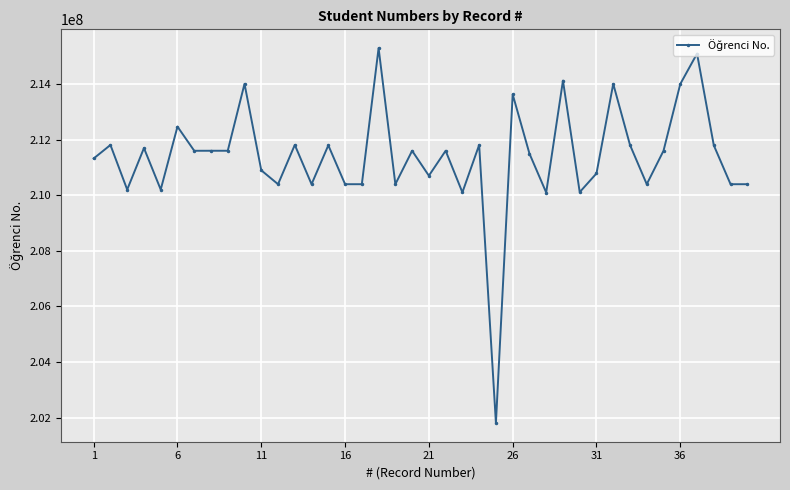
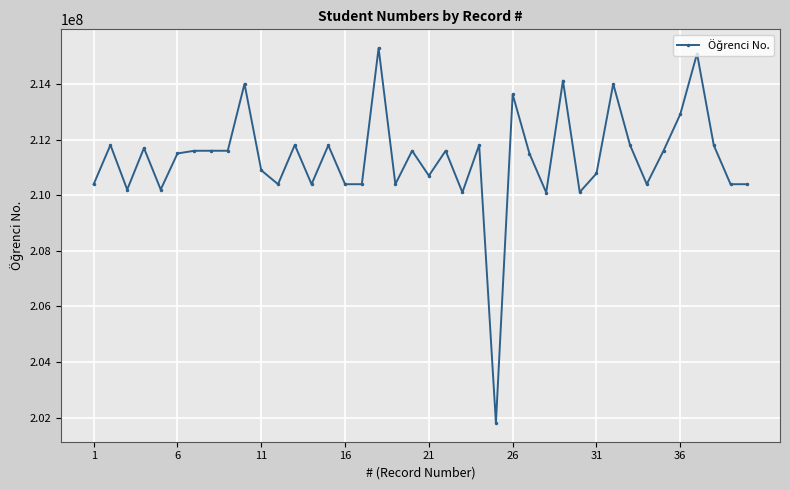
1: 211300000 -> 210400000
6: 212500000 -> 211500000
36: 214000000 -> 212900000
